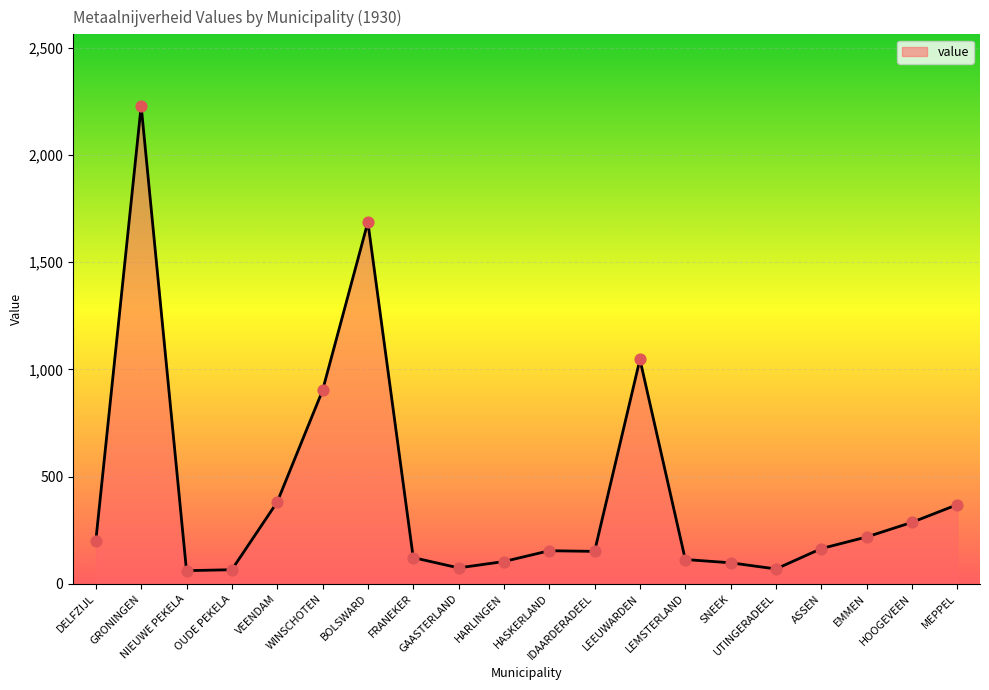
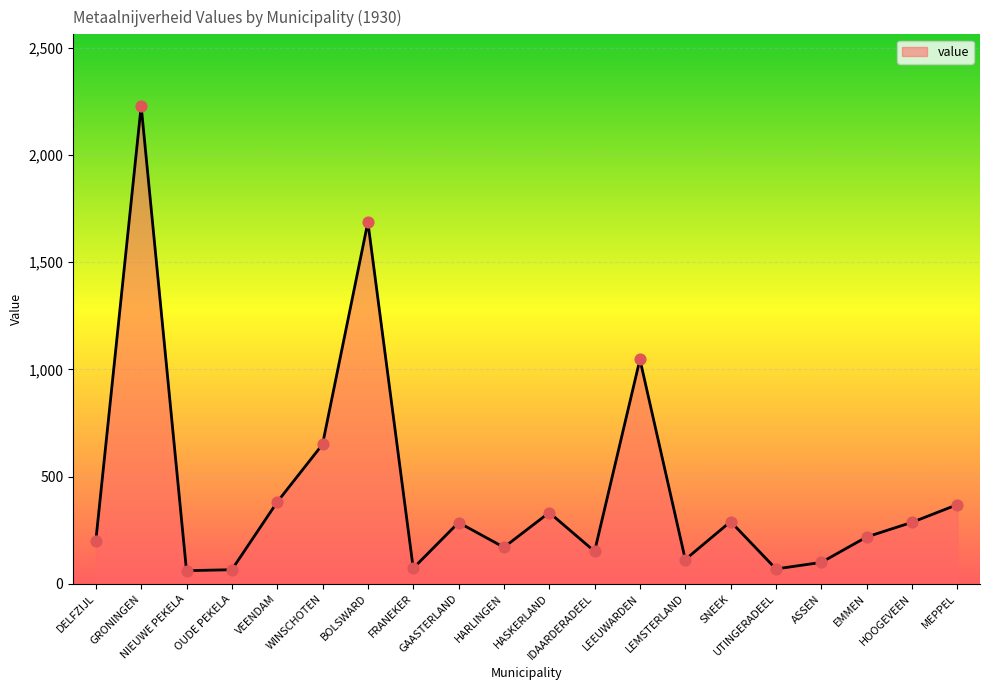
WINSCHOTEN: 900 -> 650
FRANEKER: 120 -> 70
GAASTERLAND: 70 -> 290
HARLINGEN: 100 -> 170
HASKERLAND: 150 -> 330
SNEEK: 100 -> 290
ASSEN: 160 -> 100
